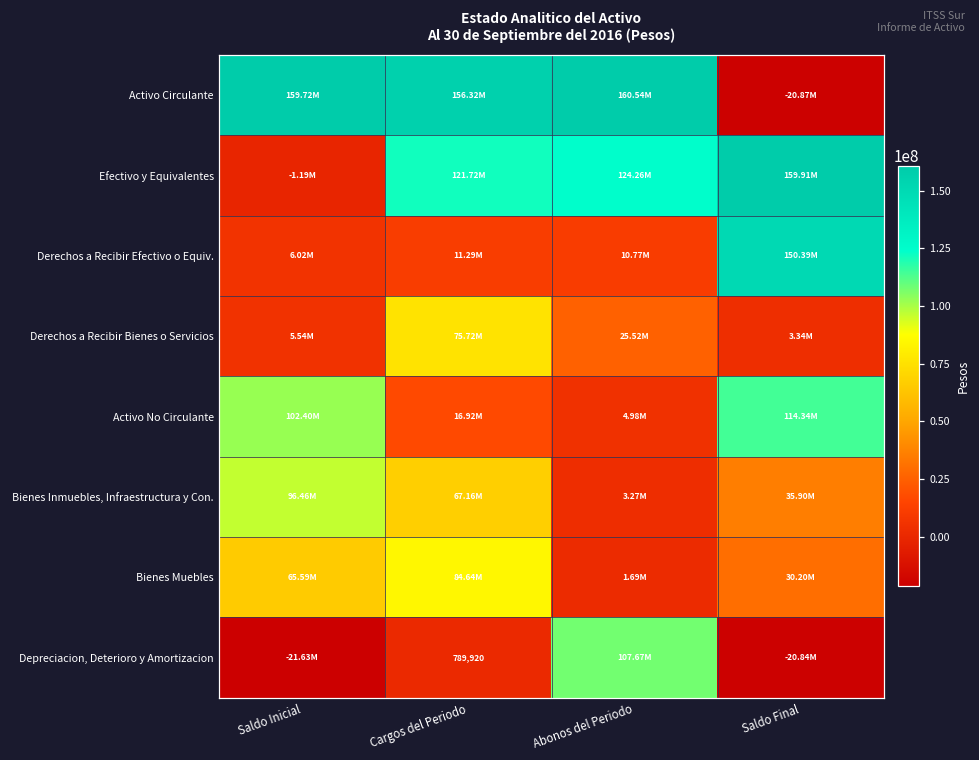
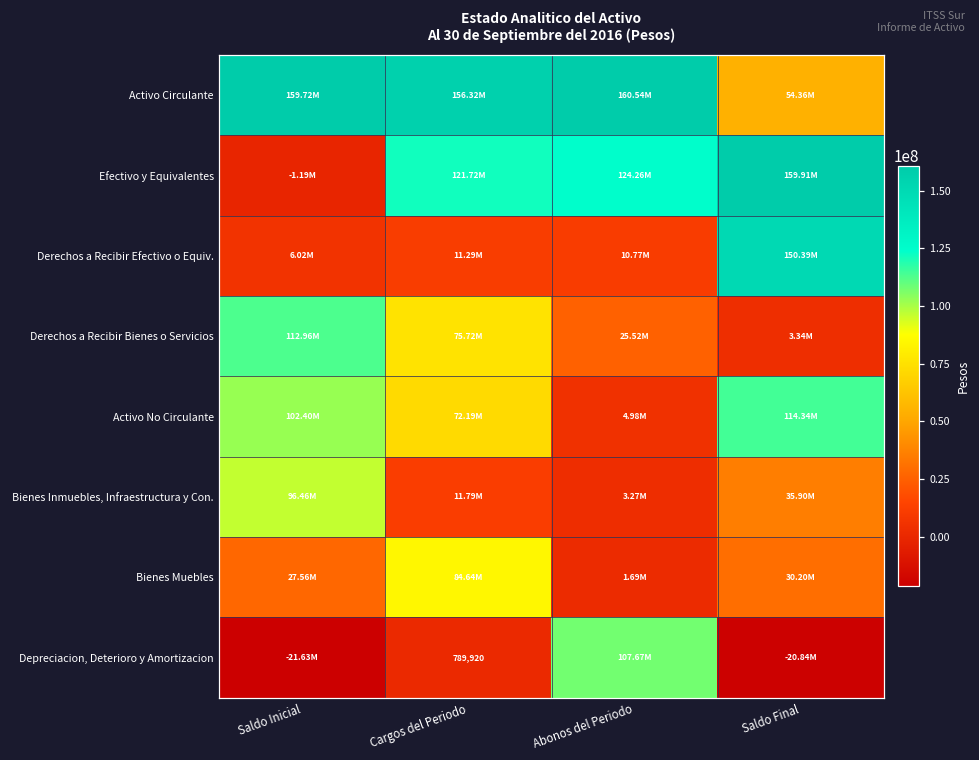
Activo Circulante, Saldo Final: -20.87M -> 54.36M
Derechos a Recibir Bienes o Servicios, Saldo Inicial: 5.54M -> 112.96M
Activo No Circulante, Cargos del Periodo: 16.92M -> 72.19M
Bienes Inmuebles, Infraestructura y Con., Cargos del Periodo: 67.16M -> 11.79M
Bienes Muebles, Saldo Inicial: 65.59M -> 27.56M
